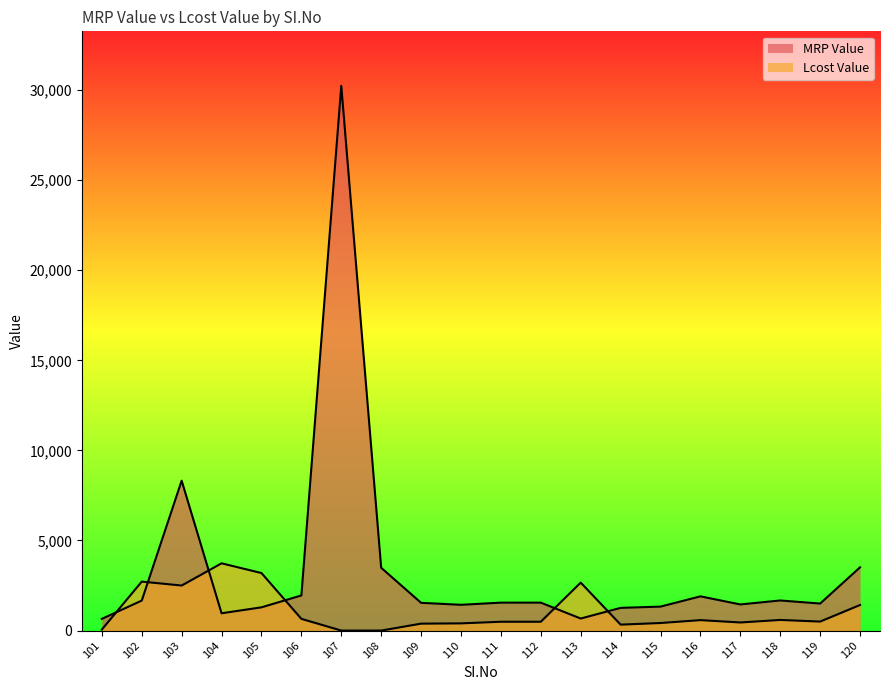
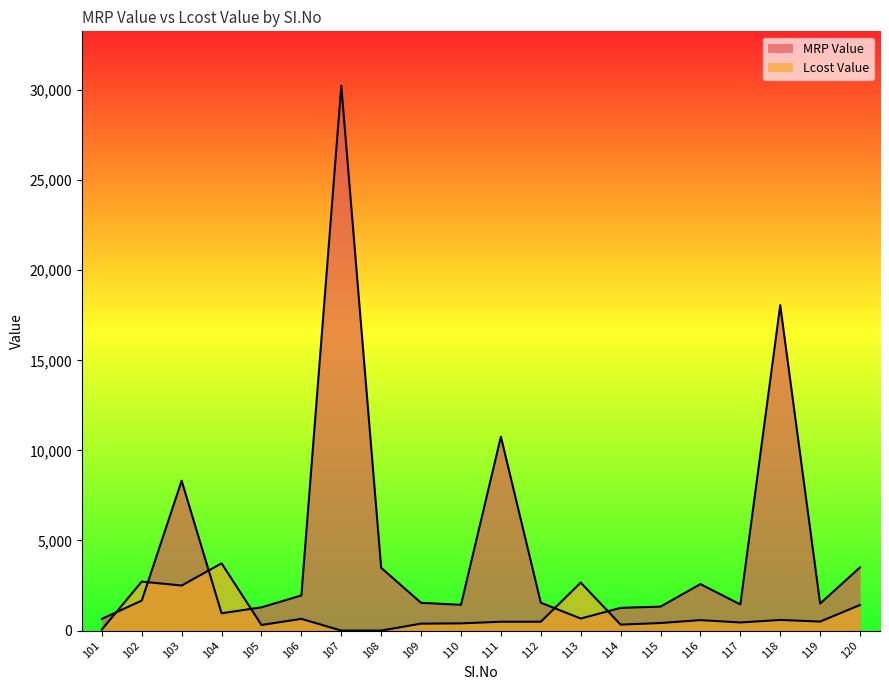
Lcost Value, 105: 3,200 -> 300
MRP Value, 111: 1,600 -> 10,800
MRP Value, 116: 1,900 -> 2,600
MRP Value, 118: 1,700 -> 18,100
